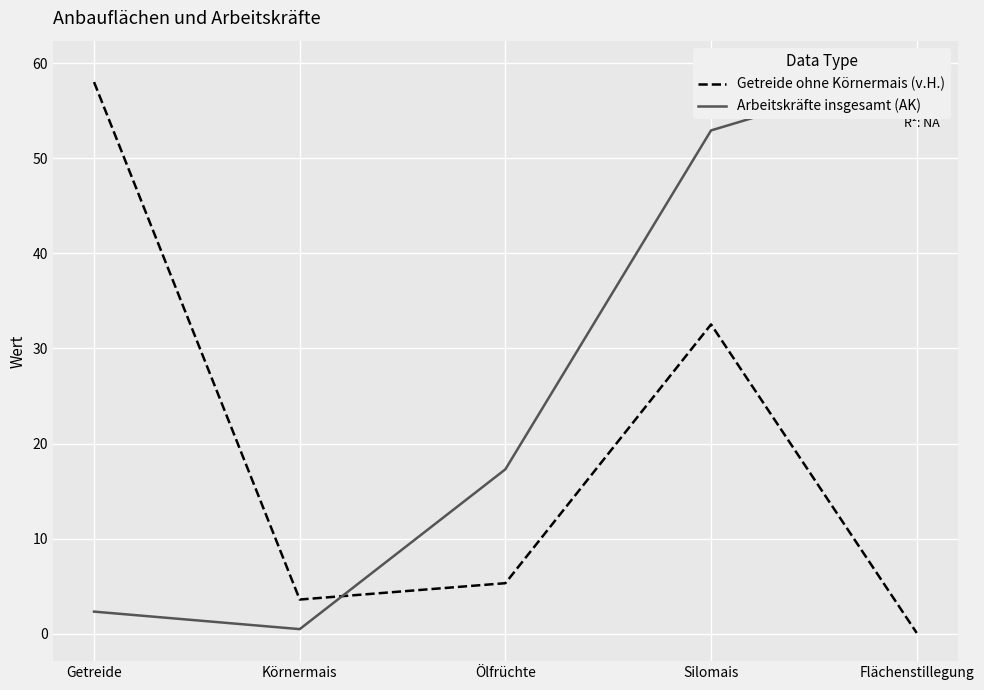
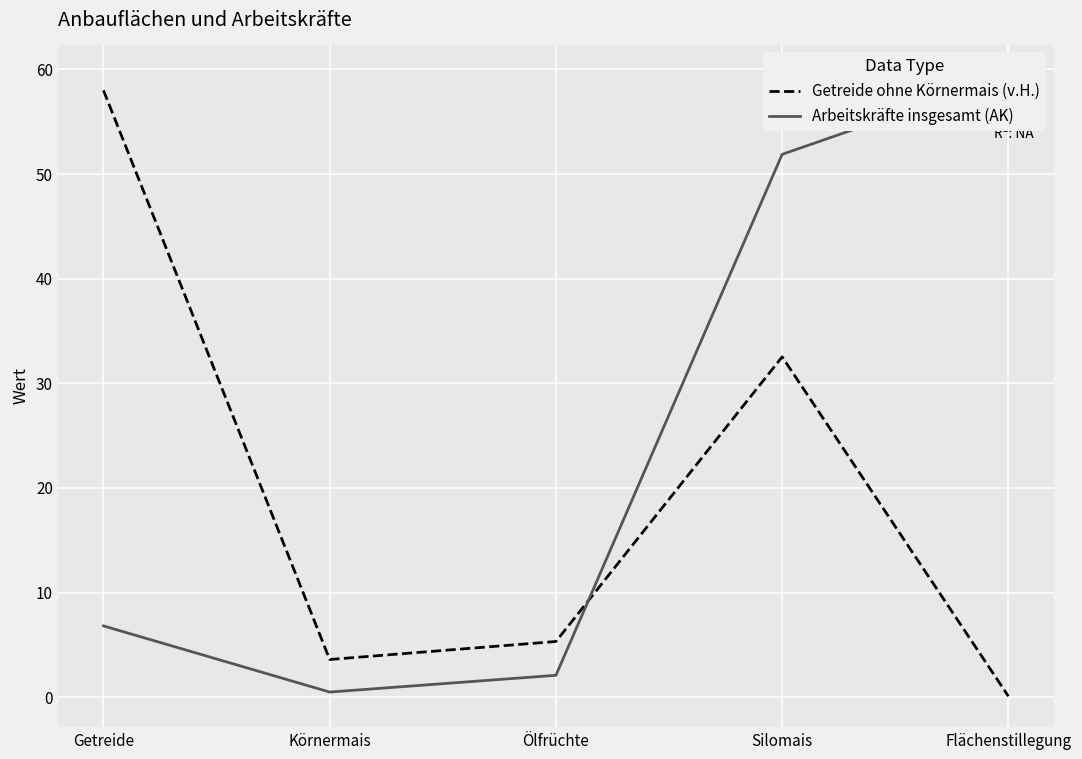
Arbeitskräfte insgesamt (AK), Getreide: 2 -> 7
Arbeitskräfte insgesamt (AK), Ölfrüchte: 17 -> 2
Arbeitskräfte insgesamt (AK), Silomais: 53 -> 52
